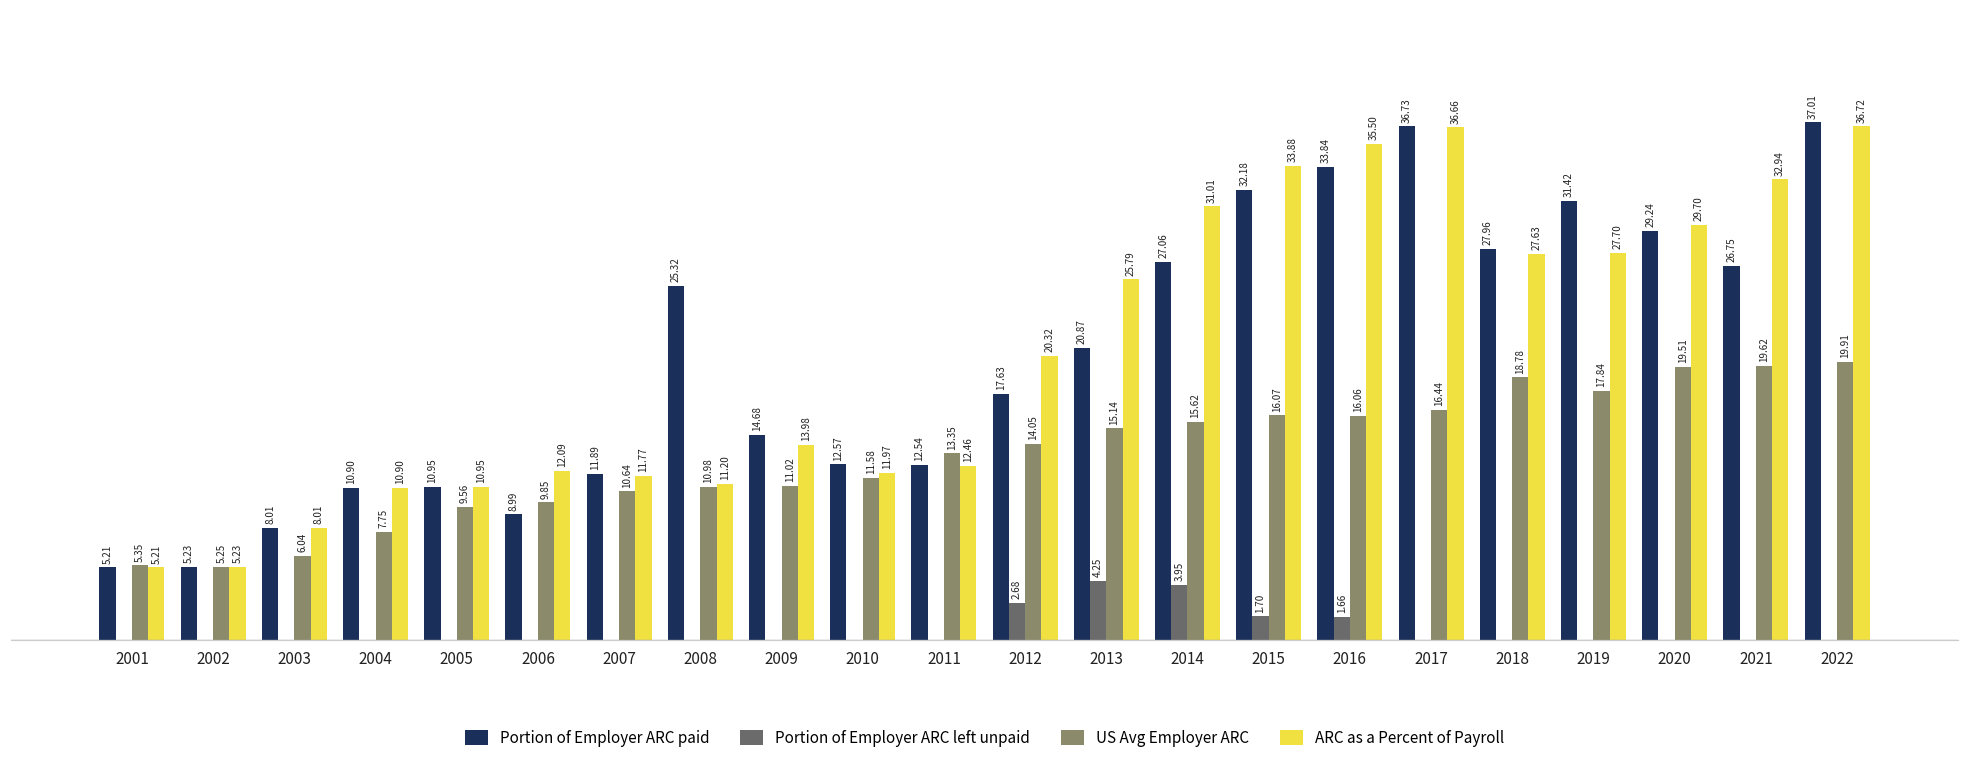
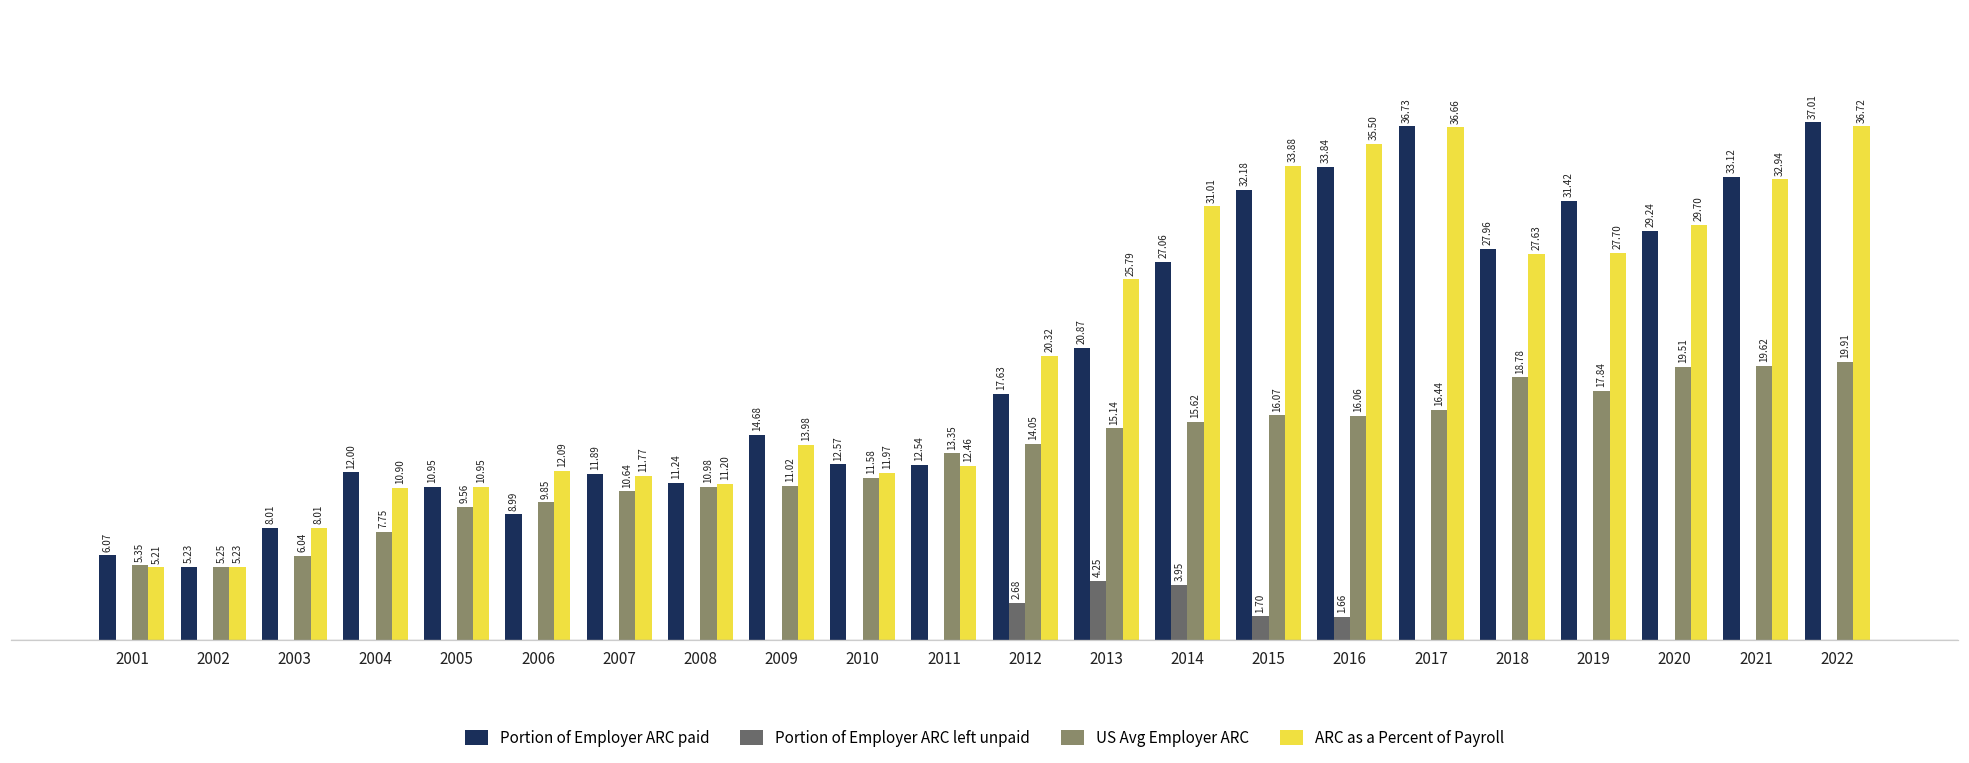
Portion of Employer ARC paid, 2001: 5.21 -> 6.07
Portion of Employer ARC paid, 2004: 10.90 -> 12.00
Portion of Employer ARC paid, 2008: 25.32 -> 11.24
Portion of Employer ARC paid, 2021: 26.75 -> 33.12
